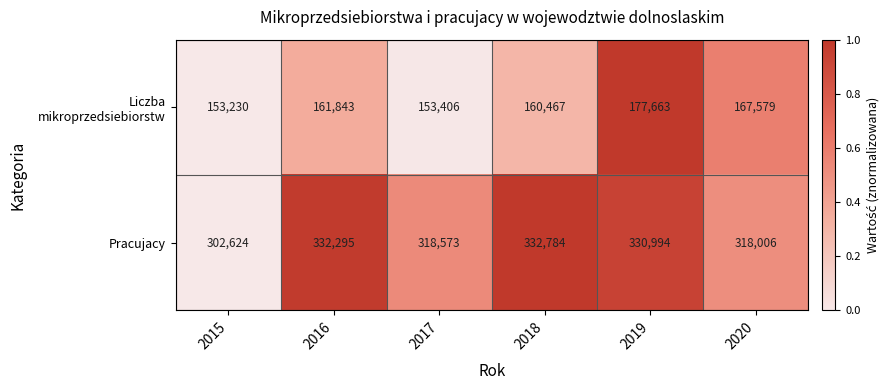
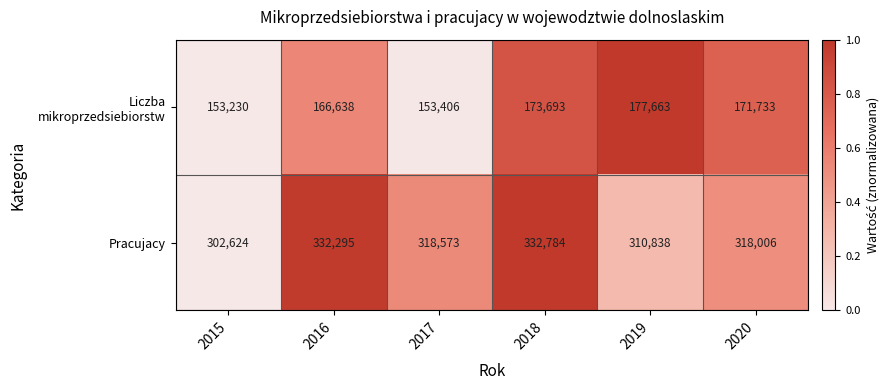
Liczba mikroprzedsiebiorstw, 2016: 161,843 -> 166,638
Liczba mikroprzedsiebiorstw, 2018: 160,467 -> 173,693
Liczba mikroprzedsiebiorstw, 2020: 167,579 -> 171,733
Pracujacy, 2019: 330,994 -> 310,838
